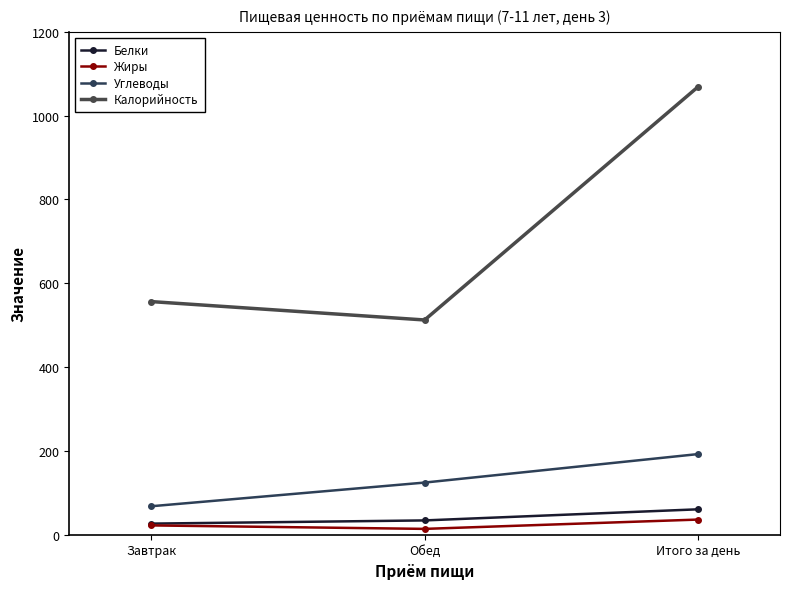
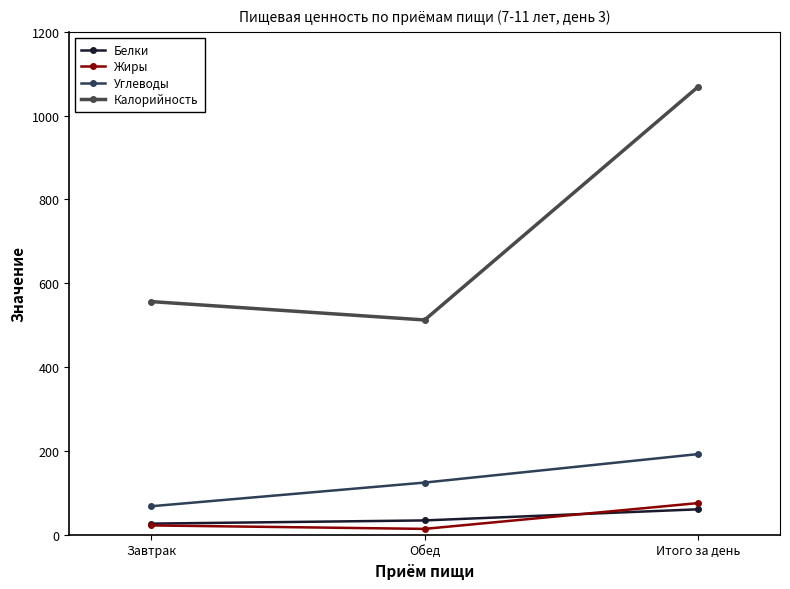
Жиры, Итого за день: 40 -> 80
